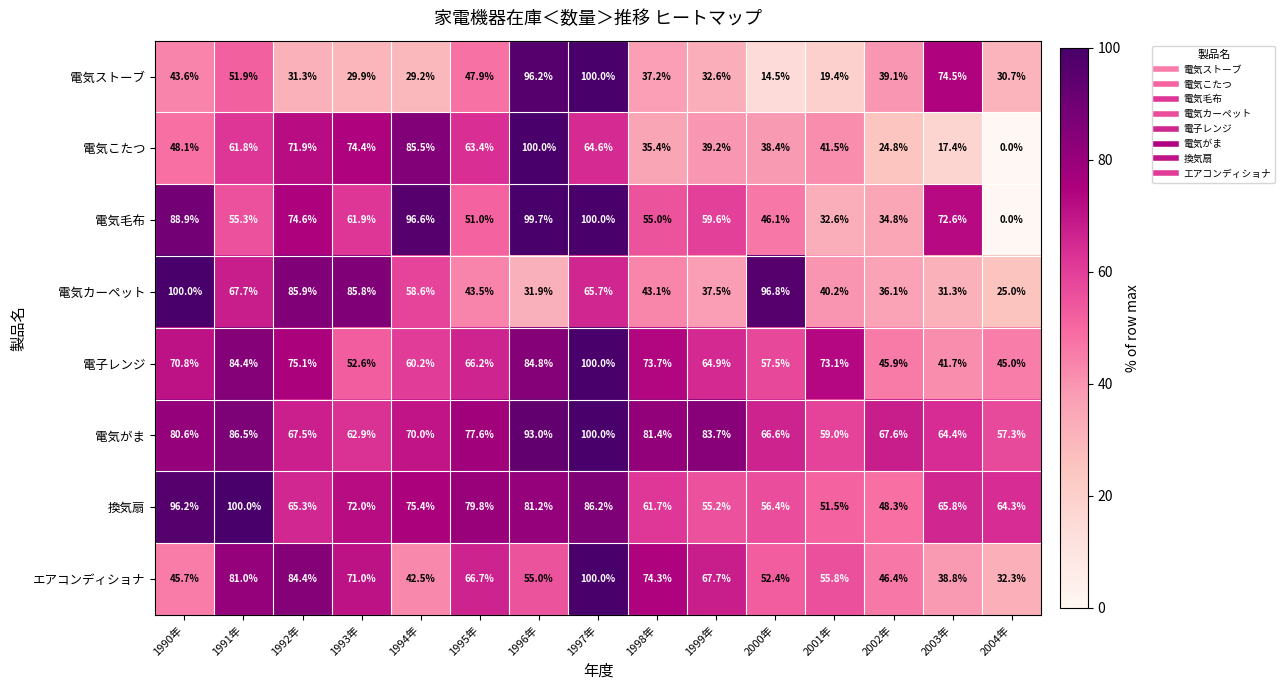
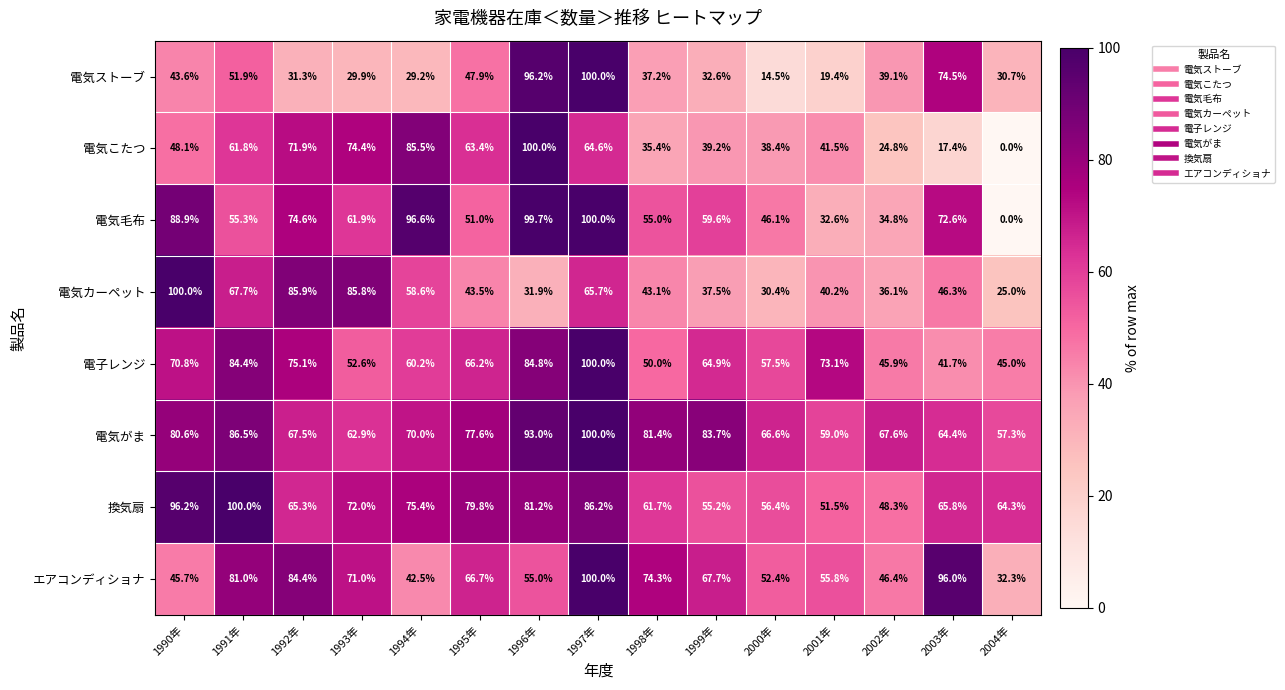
電気カーペット, 2000年: 96.8% -> 30.4%
電気カーペット, 2003年: 31.3% -> 46.3%
電子レンジ, 1998年: 73.7% -> 50.0%
エアコンディショナ, 2003年: 38.8% -> 96.0%
